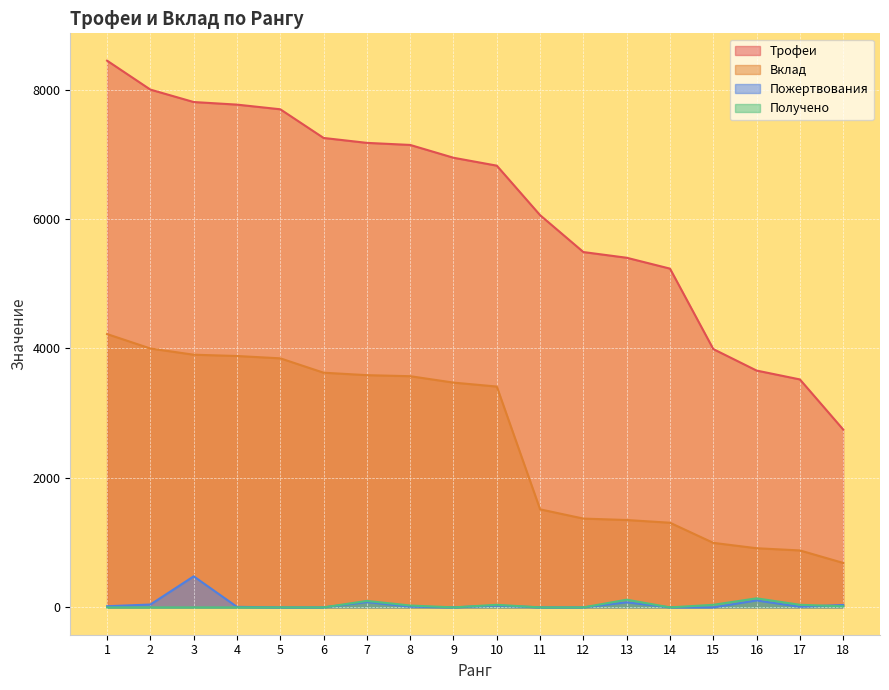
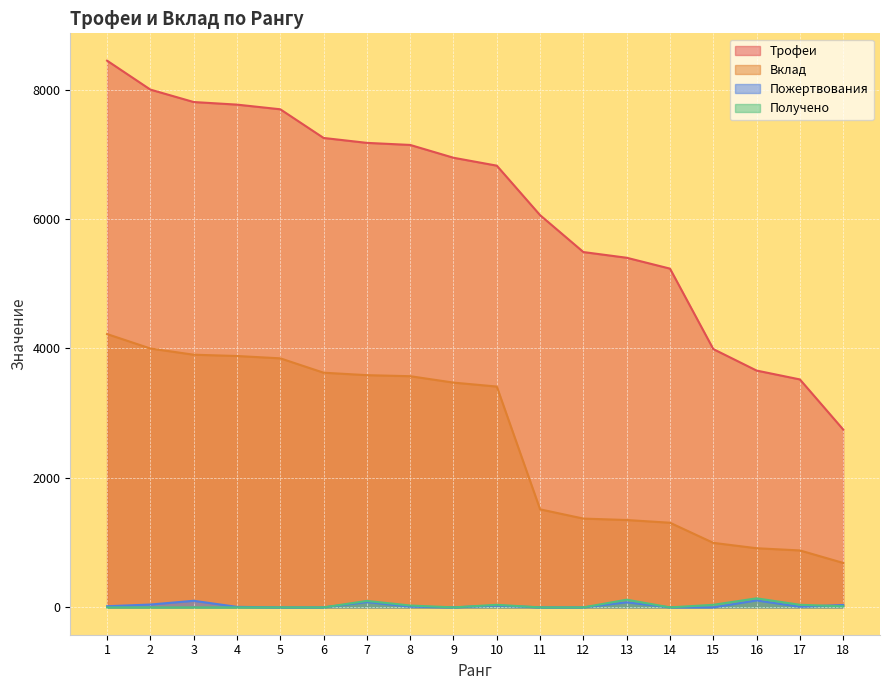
Пожертвования, 3: 500 -> 100
